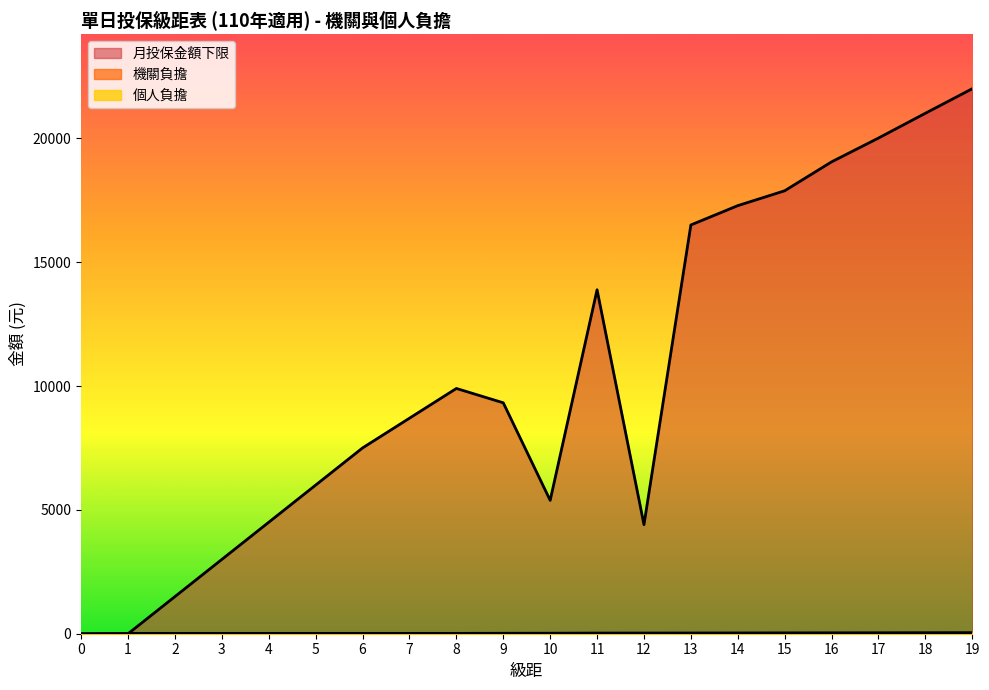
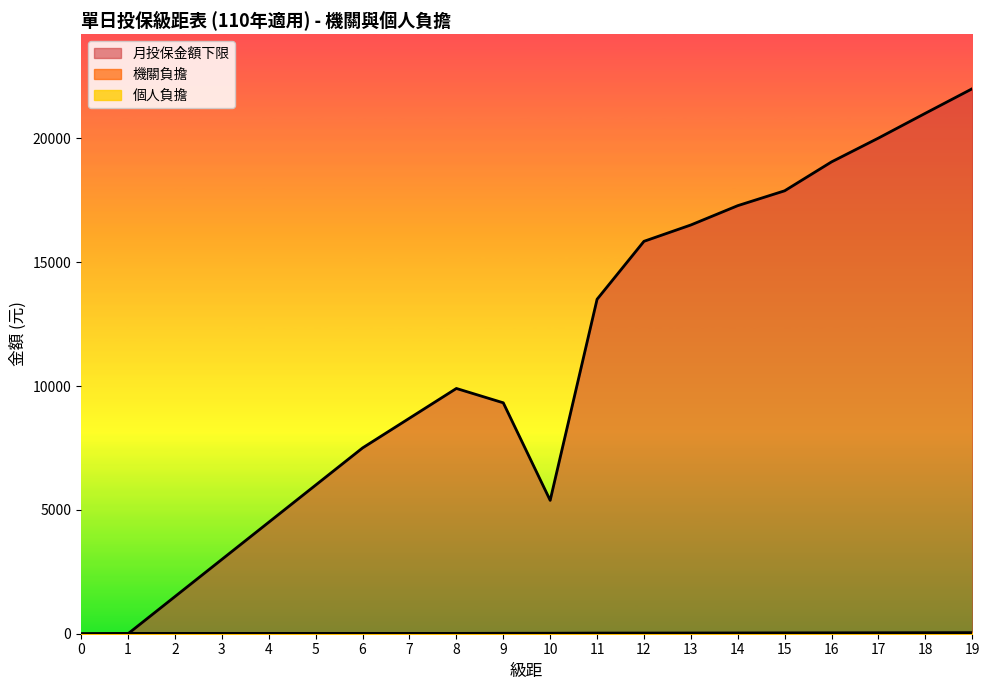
月投保金額下限, 11: 13900 -> 13500
月投保金額下限, 12: 4400 -> 15800
